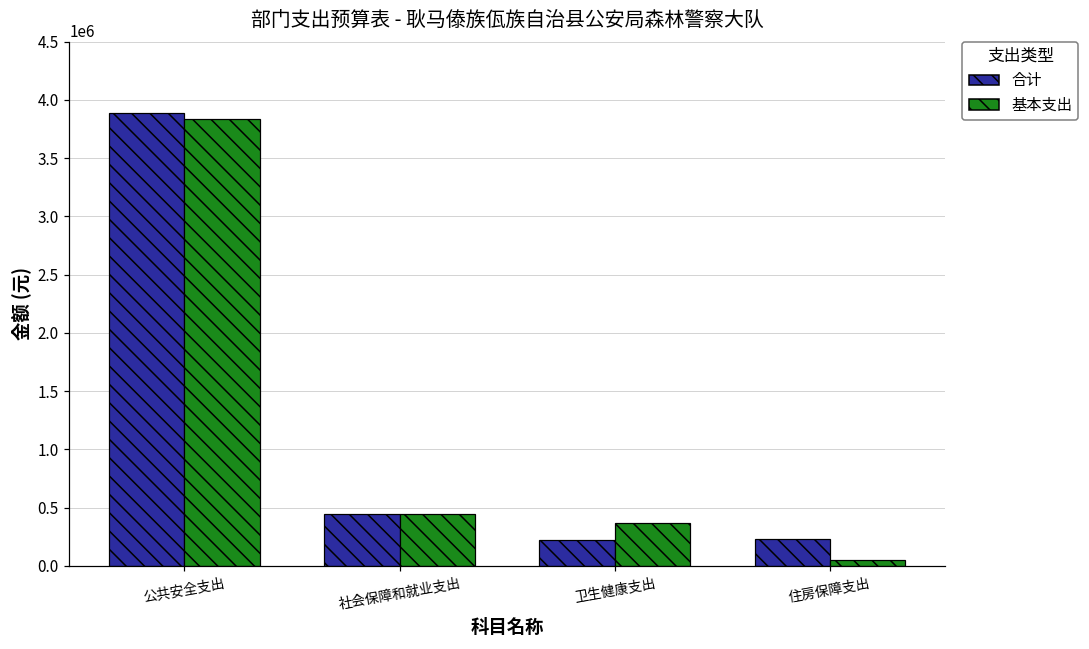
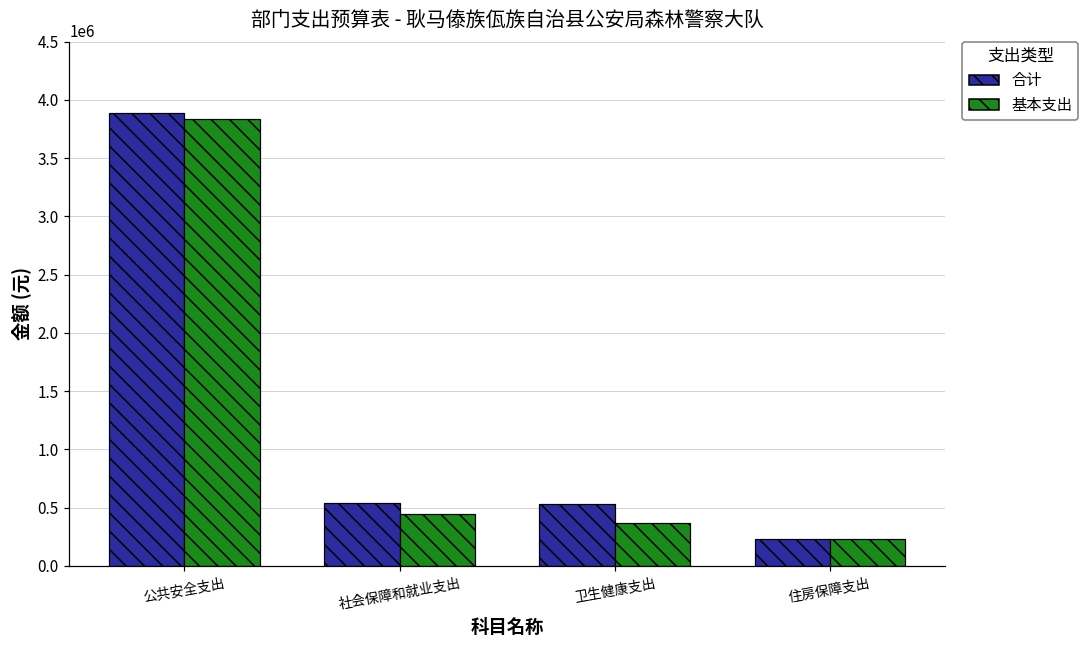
合计, 社会保障和就业支出: 440000 -> 540000
合计, 卫生健康支出: 220000 -> 530000
基本支出, 住房保障支出: 50000 -> 230000
